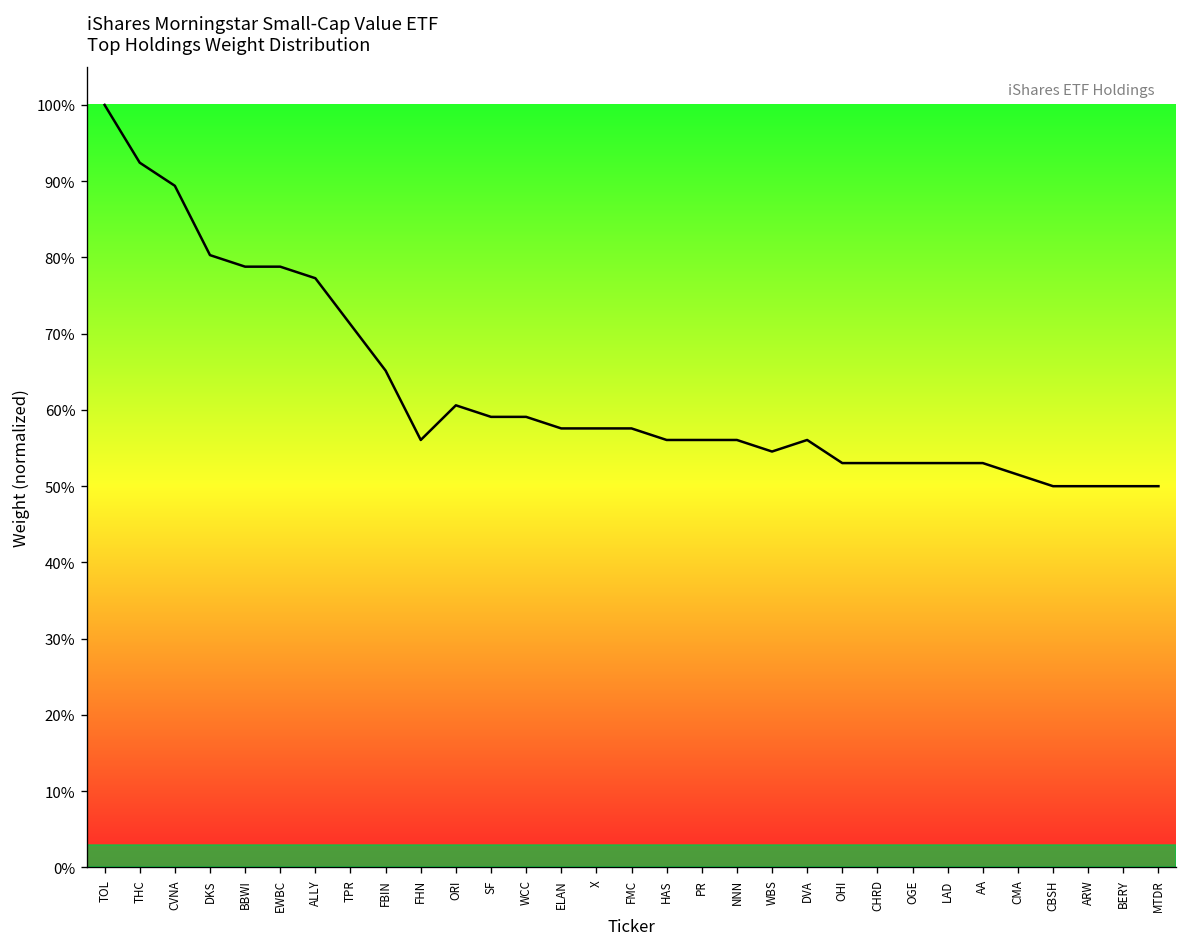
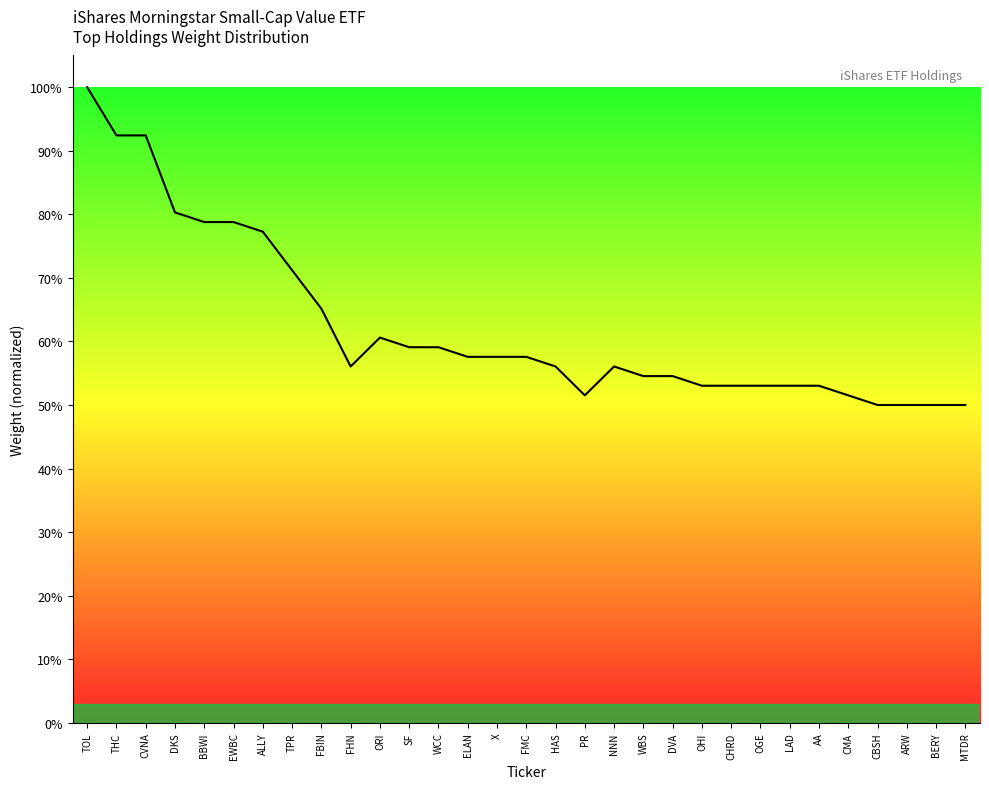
CVNA: 89% -> 92%
PR: 56% -> 52%
DVA: 56% -> 55%
